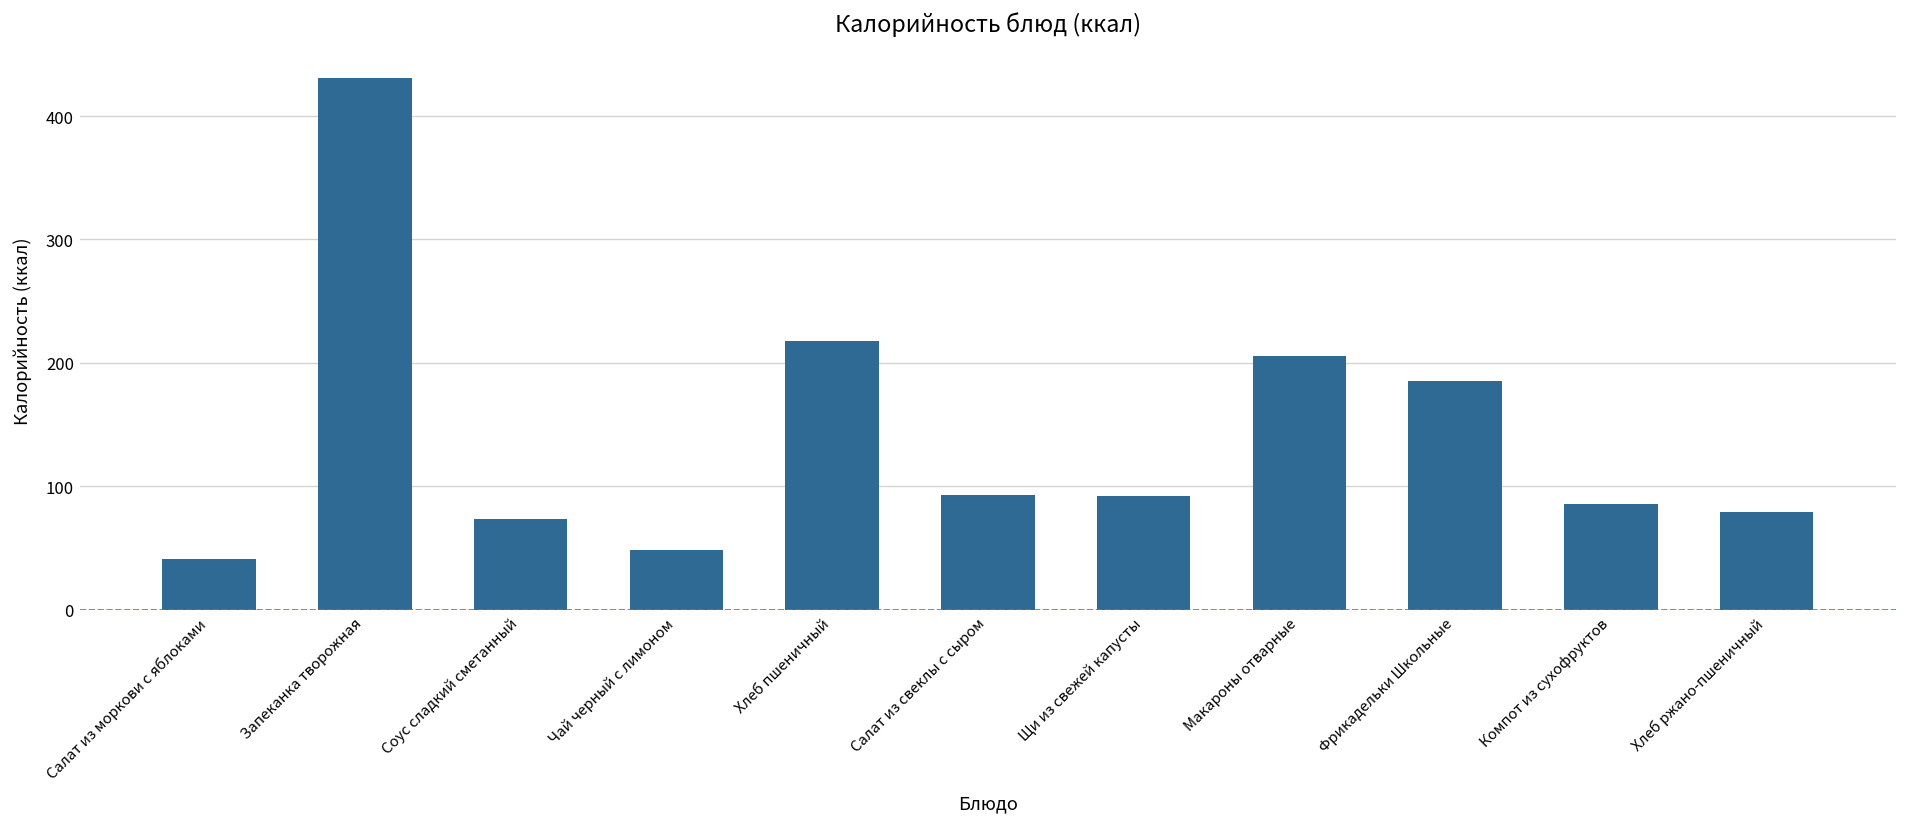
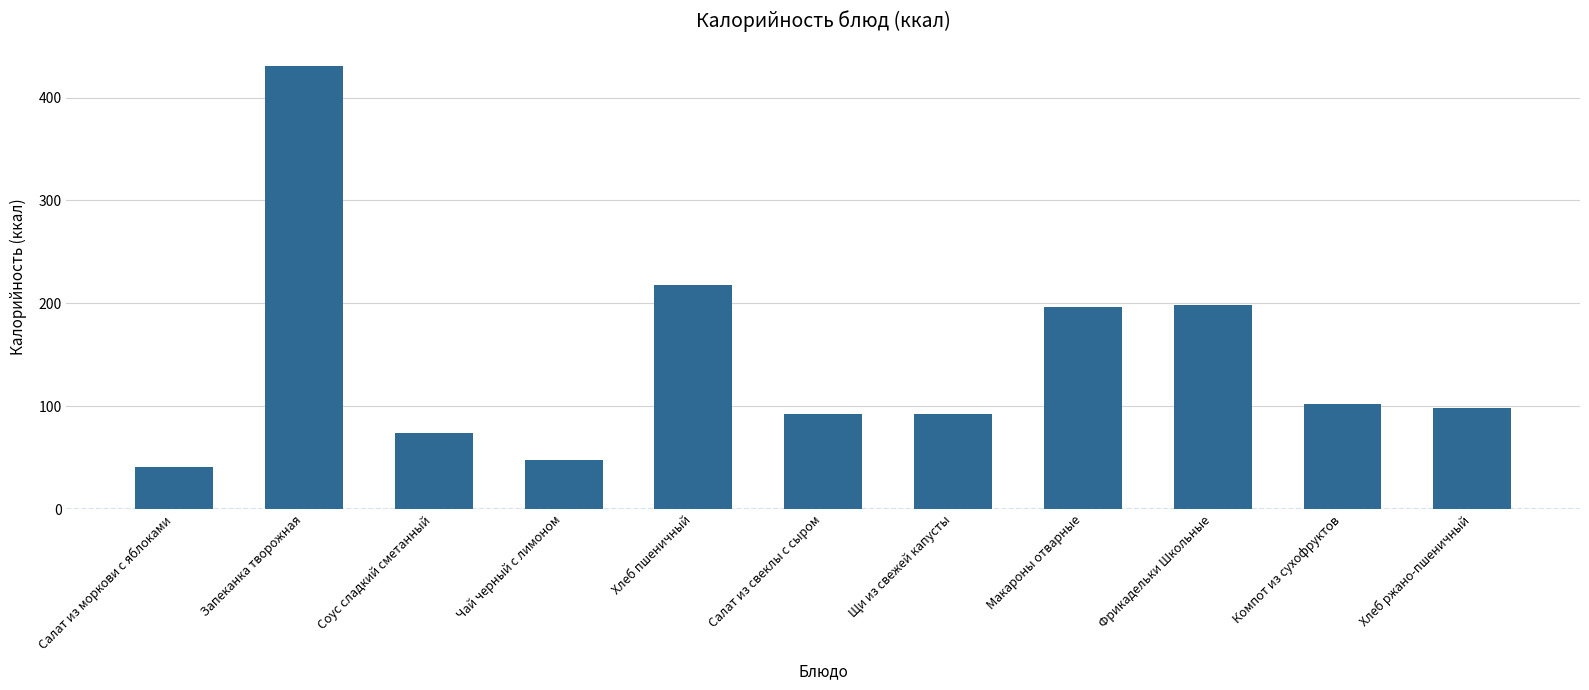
Макароны отварные: 205 -> 197
Фрикадельки Школьные: 185 -> 199
Компот из сухофруктов: 86 -> 102
Хлеб ржано-пшеничный: 79 -> 98
